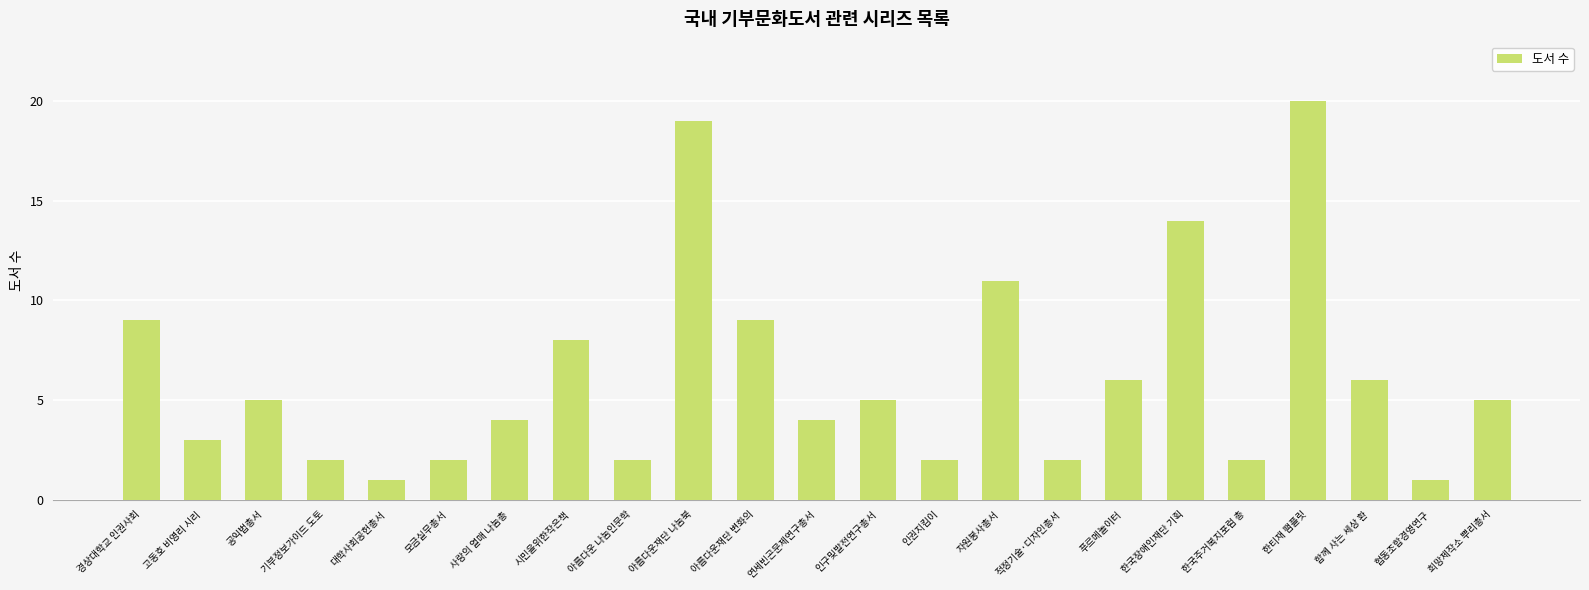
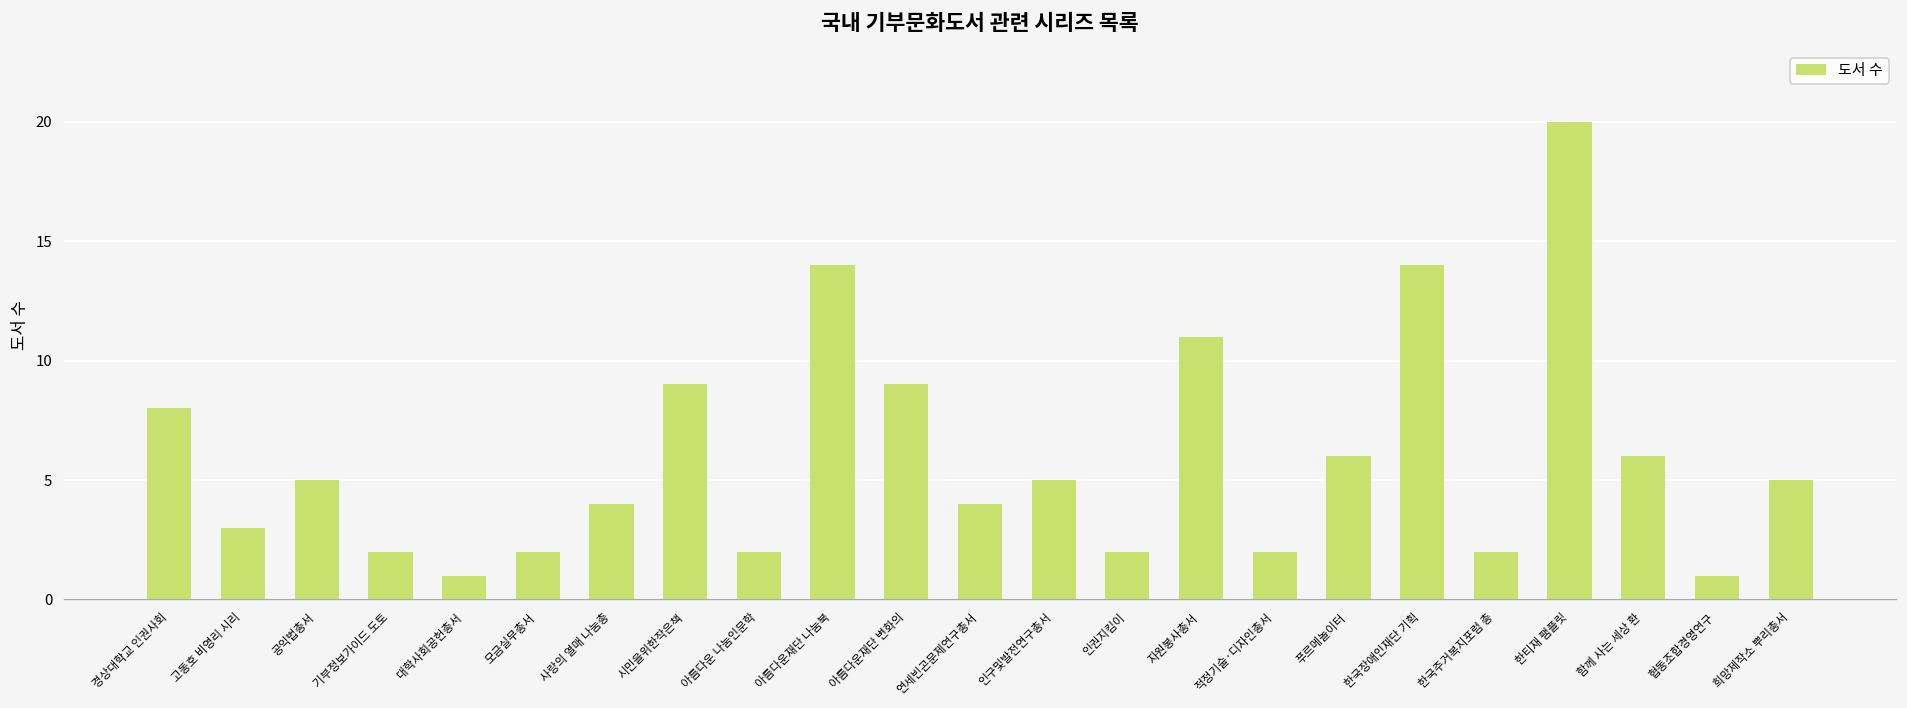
경상대학교 인권사회: 9 -> 8
시민을위한작은책: 8 -> 9
아름다운재단 나눔북: 19 -> 14
